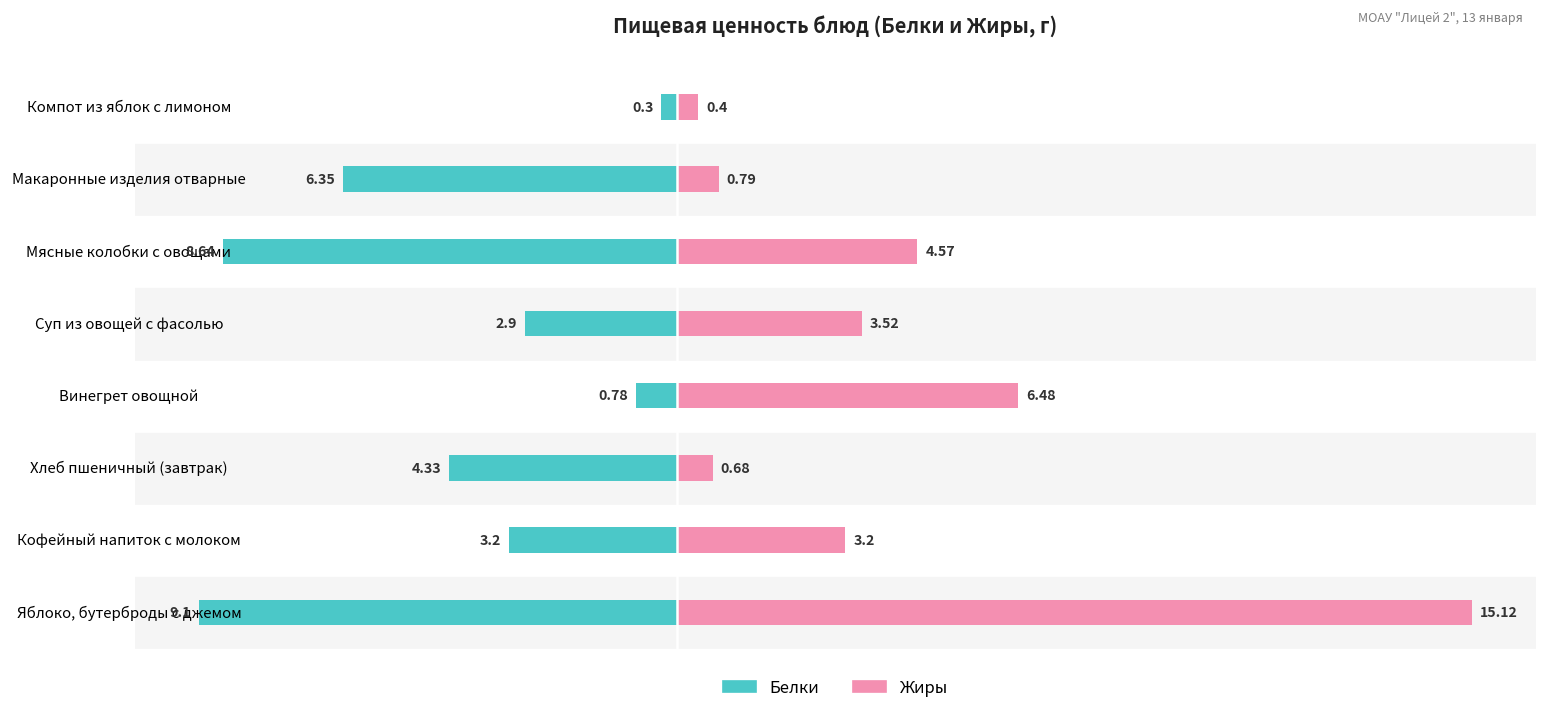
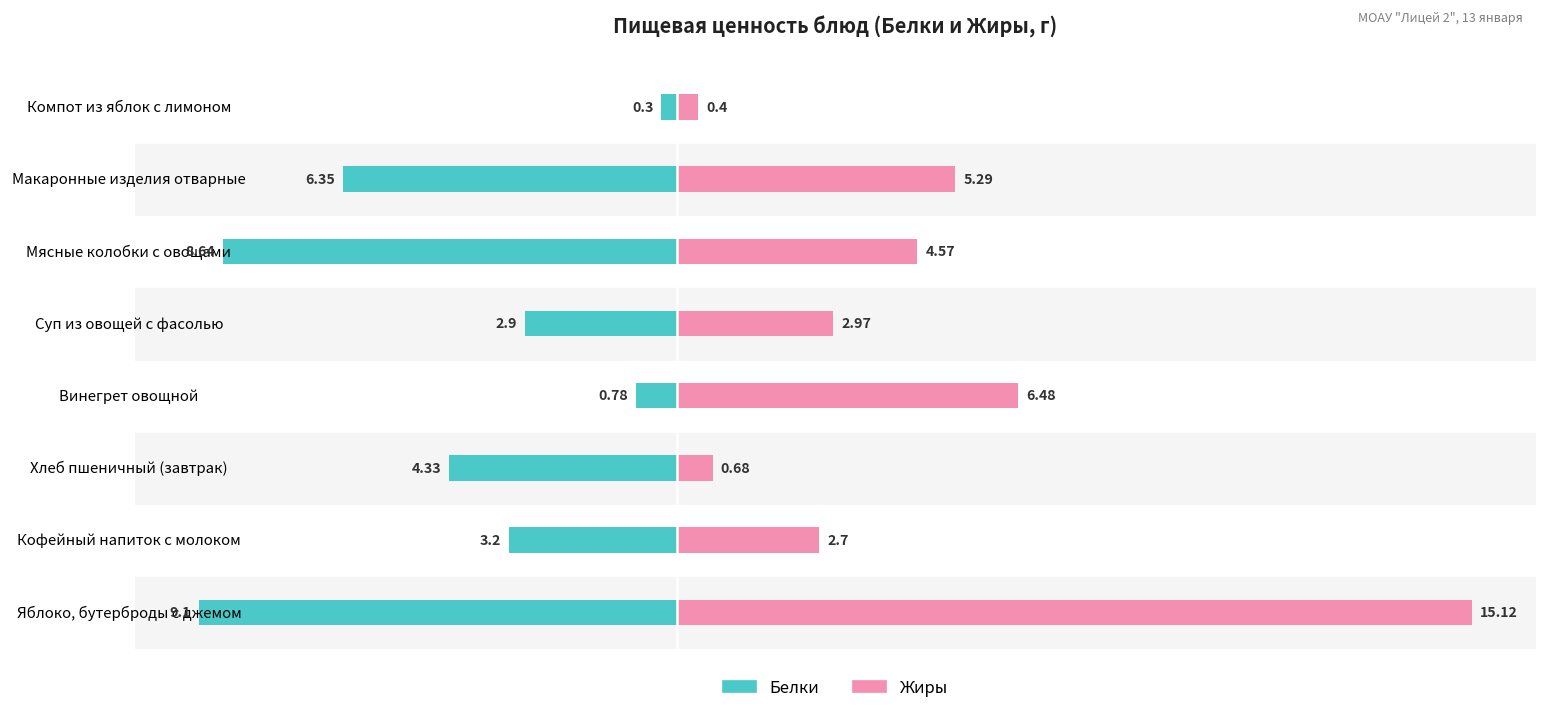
Жиры, Макаронные изделия отварные: 0.79 -> 5.29
Жиры, Суп из овощей с фасолью: 3.52 -> 2.97
Жиры, Кофейный напиток с молоком: 3.2 -> 2.7
